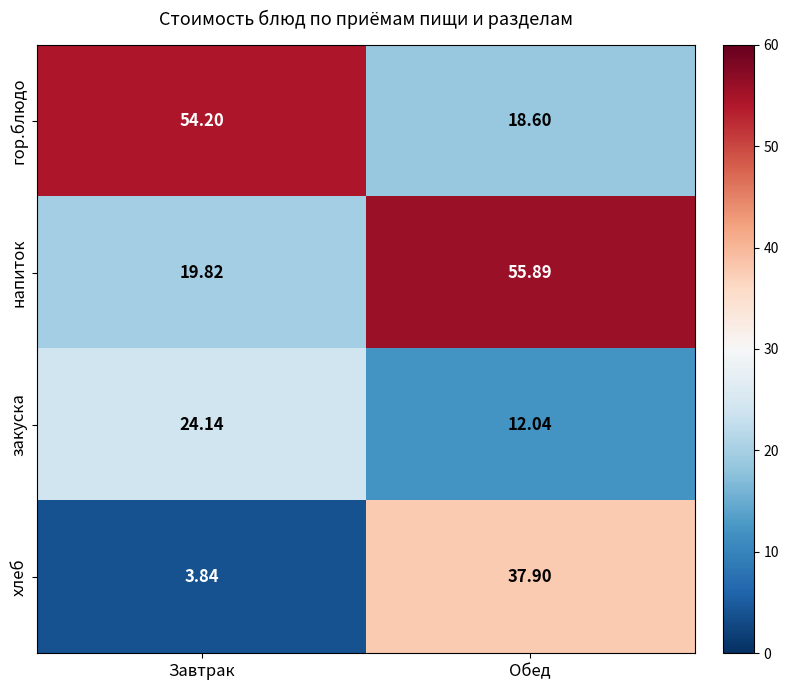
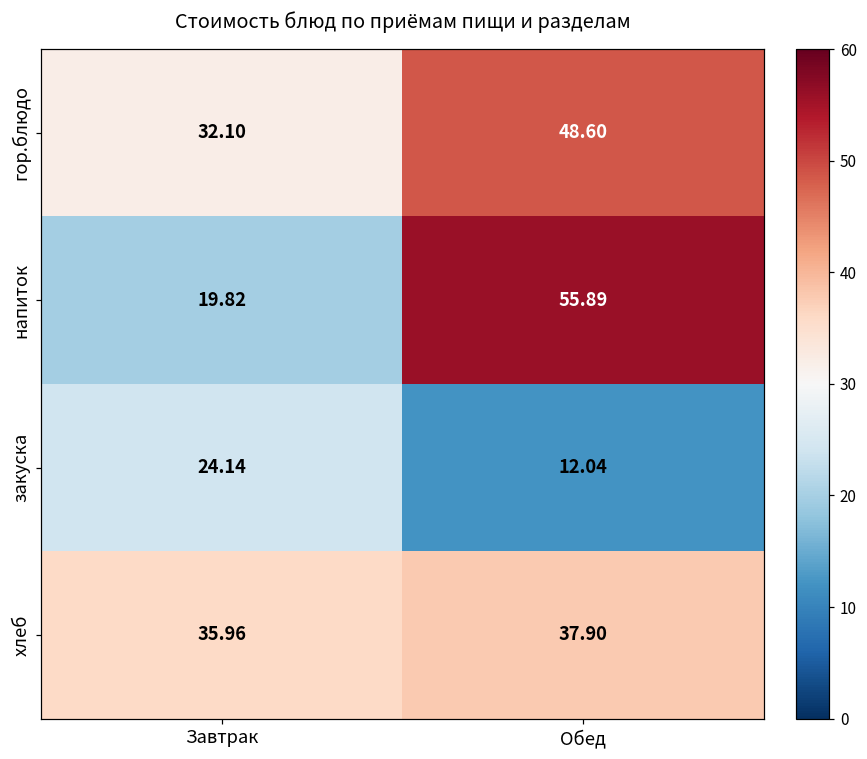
гор.блюдо, Завтрак: 54.20 -> 32.10
гор.блюдо, Обед: 18.60 -> 48.60
хлеб, Завтрак: 3.84 -> 35.96
